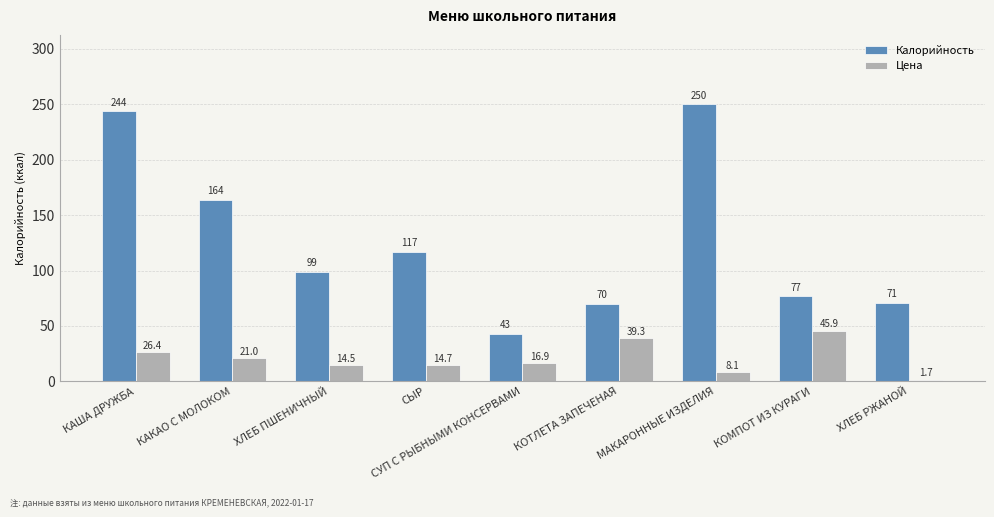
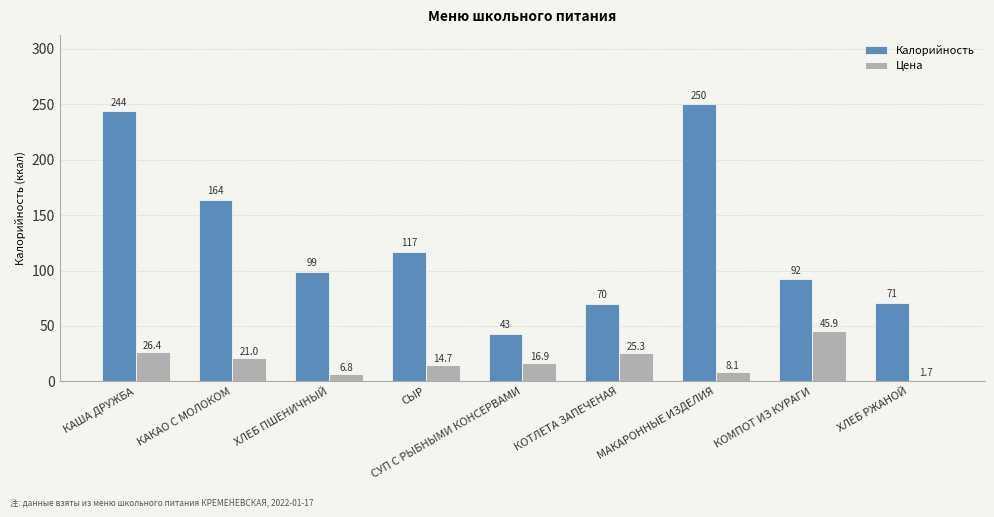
Цена, ХЛЕБ ПШЕНИЧНЫЙ: 14.5 -> 6.8
Цена, КОТЛЕТА ЗАПЕЧЕНАЯ: 39.3 -> 25.3
Калорийность, КОМПОТ ИЗ КУРАГИ: 77 -> 92
